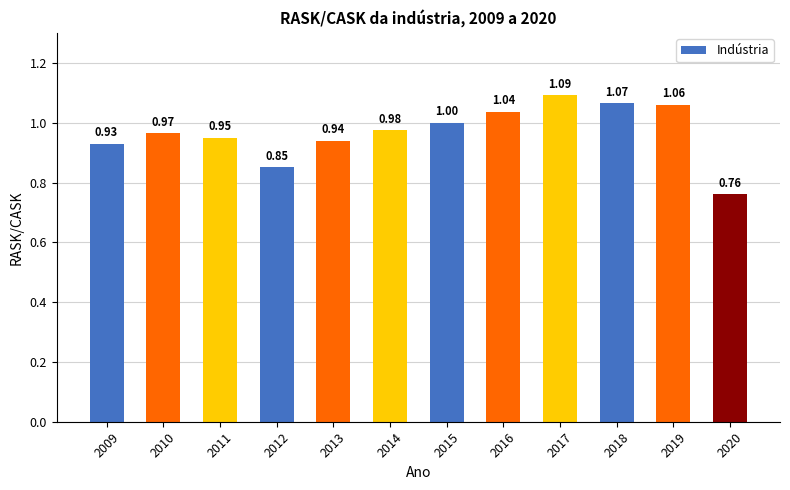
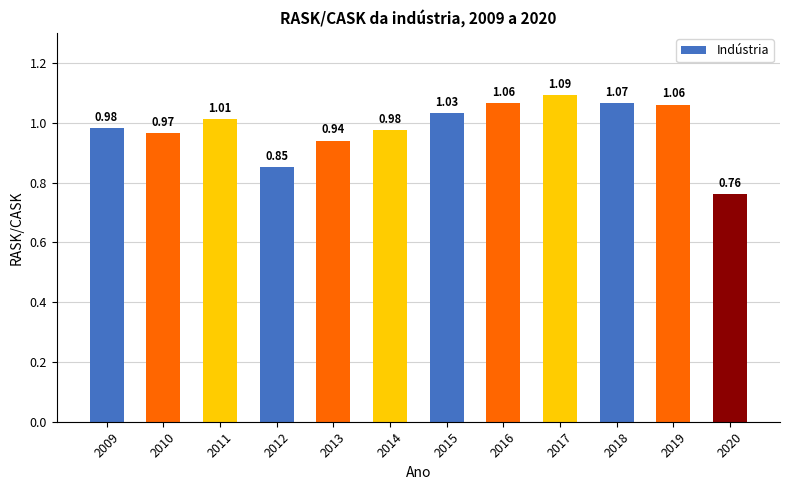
2009: 0.93 -> 0.98
2011: 0.95 -> 1.01
2015: 1.00 -> 1.03
2016: 1.04 -> 1.06
